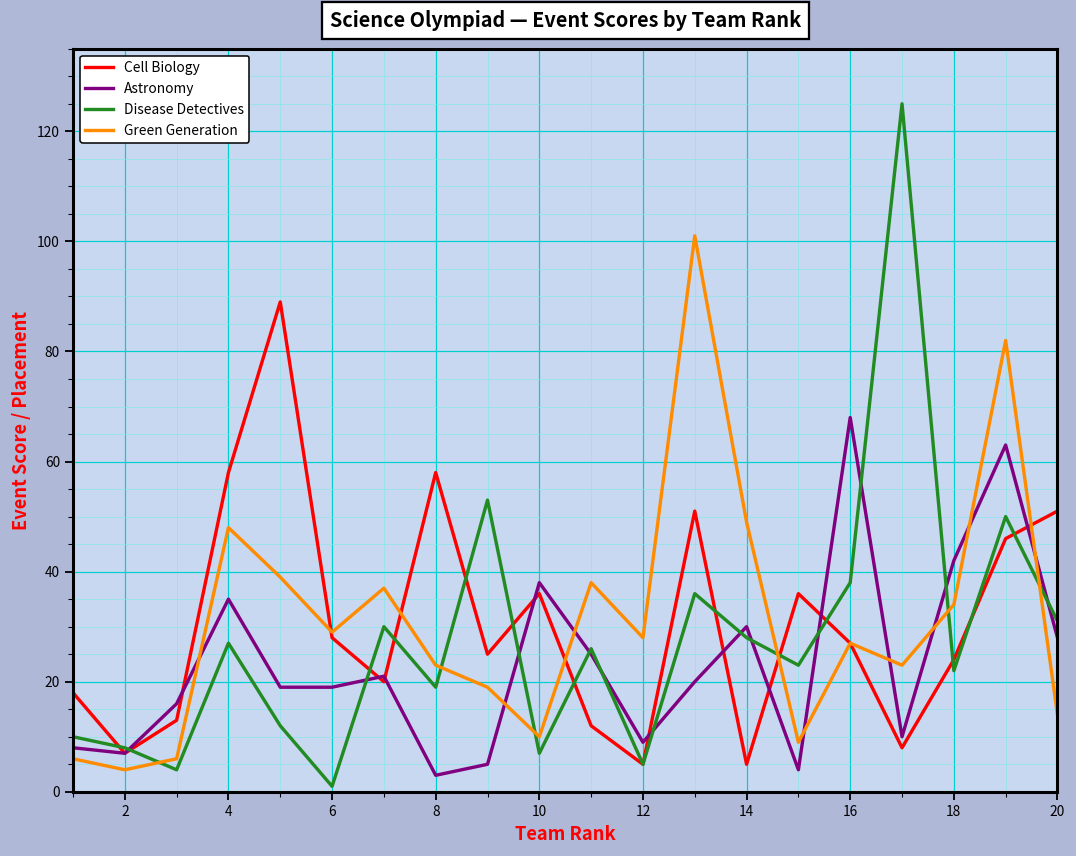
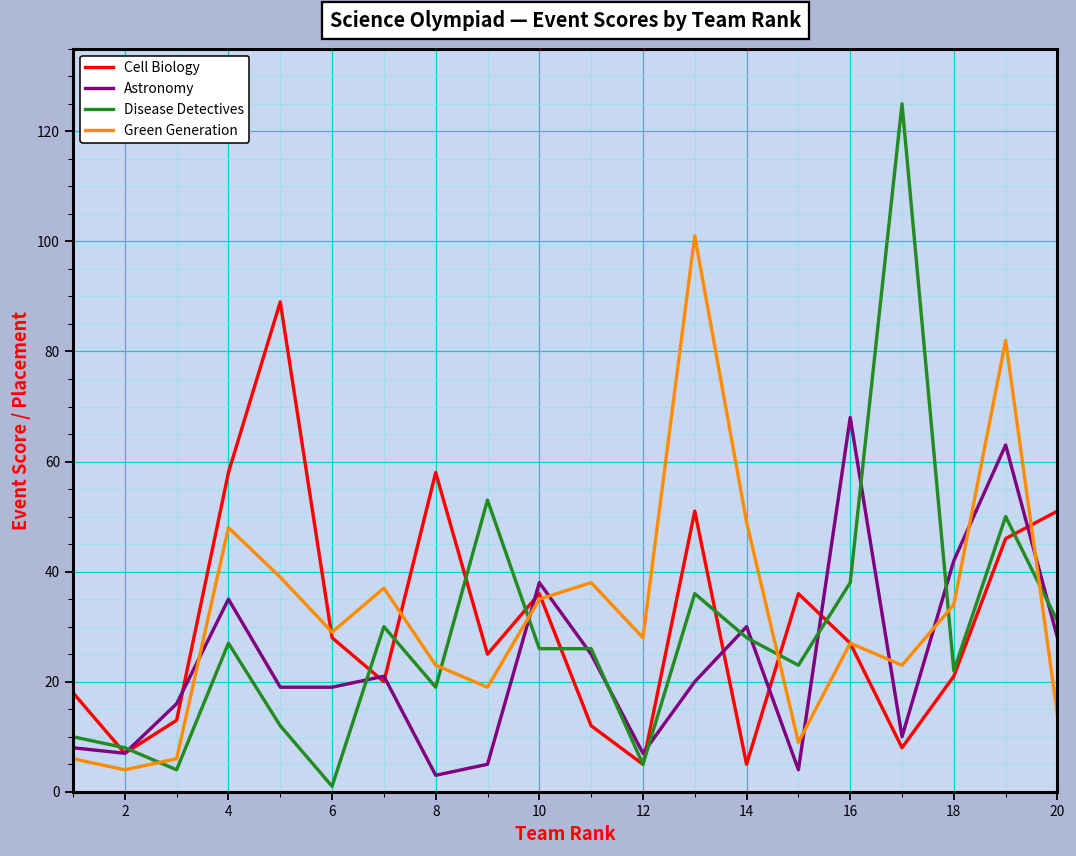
Disease Detectives, 10: 7 -> 26
Green Generation, 10: 10 -> 35
Astronomy, 12: 9 -> 7
Cell Biology, 18: 24 -> 21
